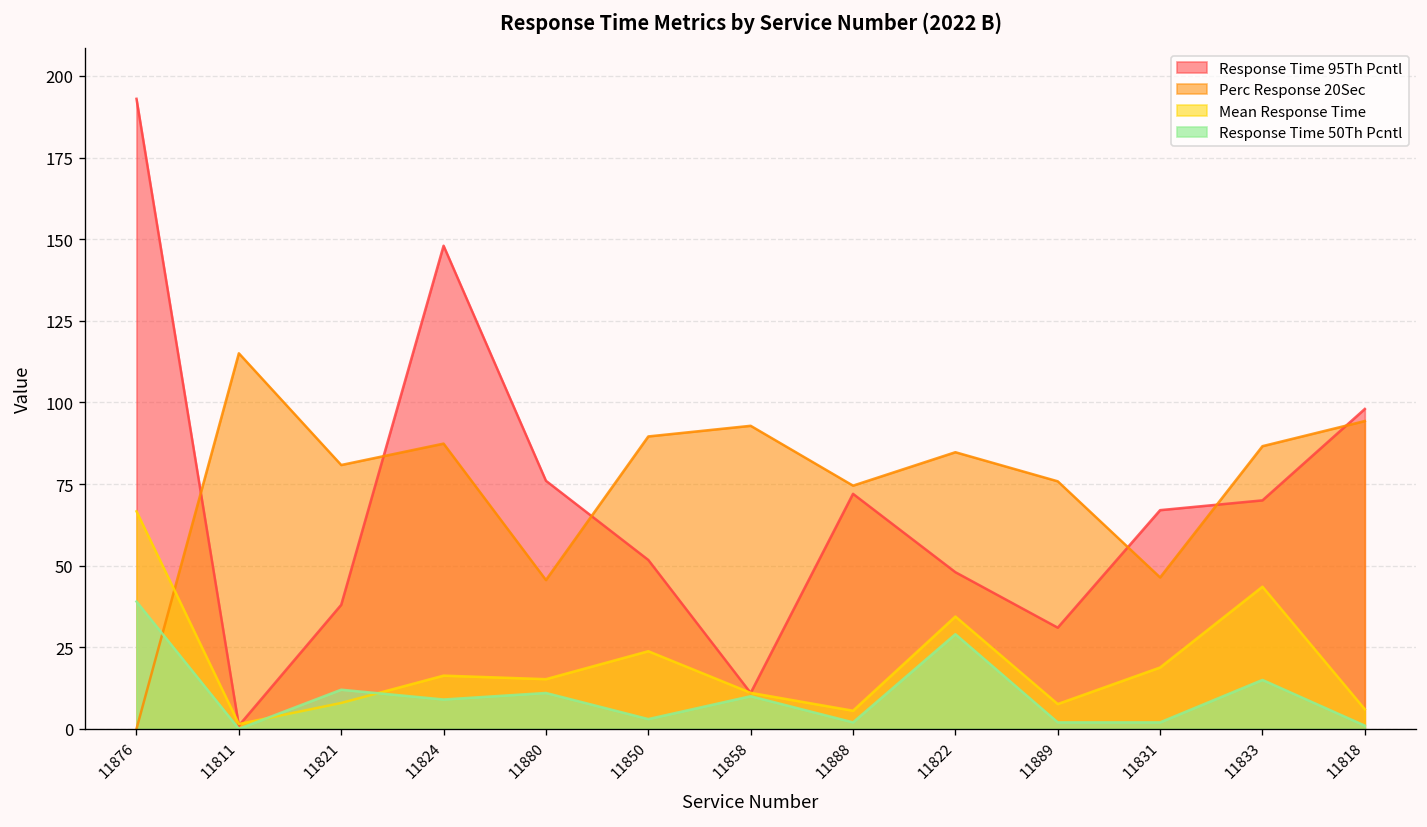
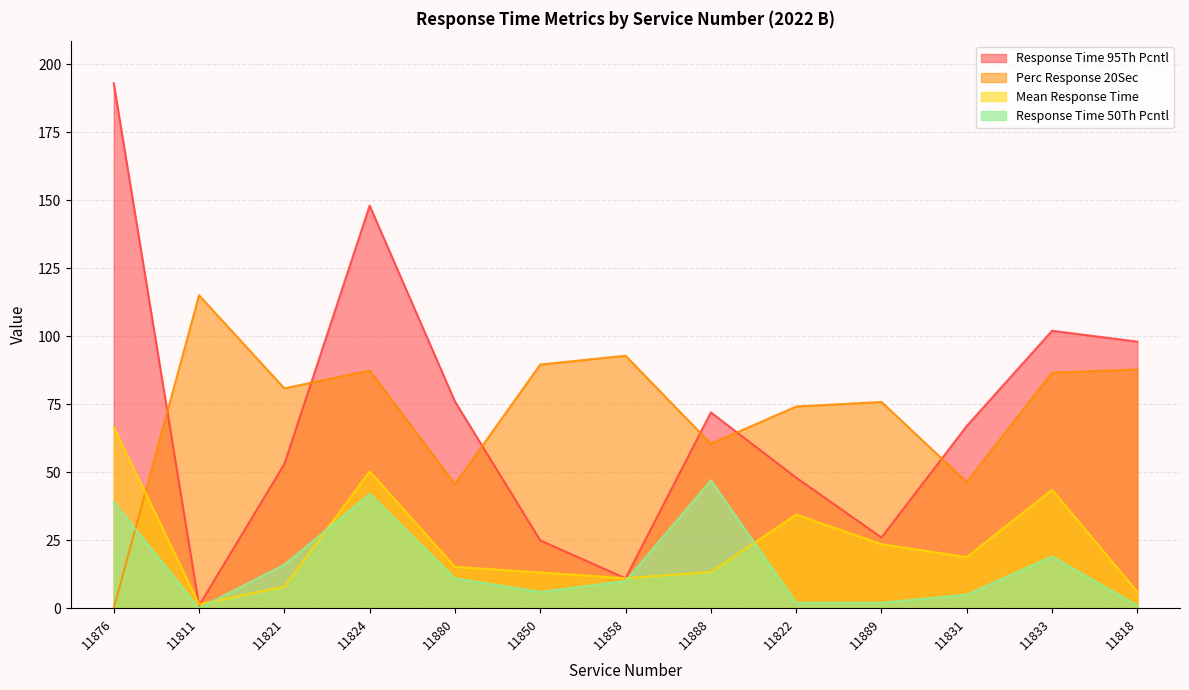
Response Time 95Th Pcntl, 11821: 38 -> 53
Response Time 50Th Pcntl, 11821: 12 -> 16
Mean Response Time, 11824: 16 -> 50
Response Time 50Th Pcntl, 11824: 9 -> 42
Response Time 95Th Pcntl, 11850: 52 -> 25
Mean Response Time, 11850: 24 -> 13
Response Time 50Th Pcntl, 11850: 3 -> 6
Perc Response 20Sec, 11888: 75 -> 60
Mean Response Time, 11888: 6 -> 13
Response Time 50Th Pcntl, 11888: 2 -> 47
Perc Response 20Sec, 11822: 85 -> 74
Response Time 50Th Pcntl, 11822: 29 -> 2
Response Time 95Th Pcntl, 11889: 31 -> 26
Mean Response Time, 11889: 8 -> 24
Response Time 50Th Pcntl, 11831: 2 -> 5
Response Time 95Th Pcntl, 11833: 70 -> 102
Response Time 50Th Pcntl, 11833: 15 -> 19
Perc Response 20Sec, 11818: 94 -> 88
